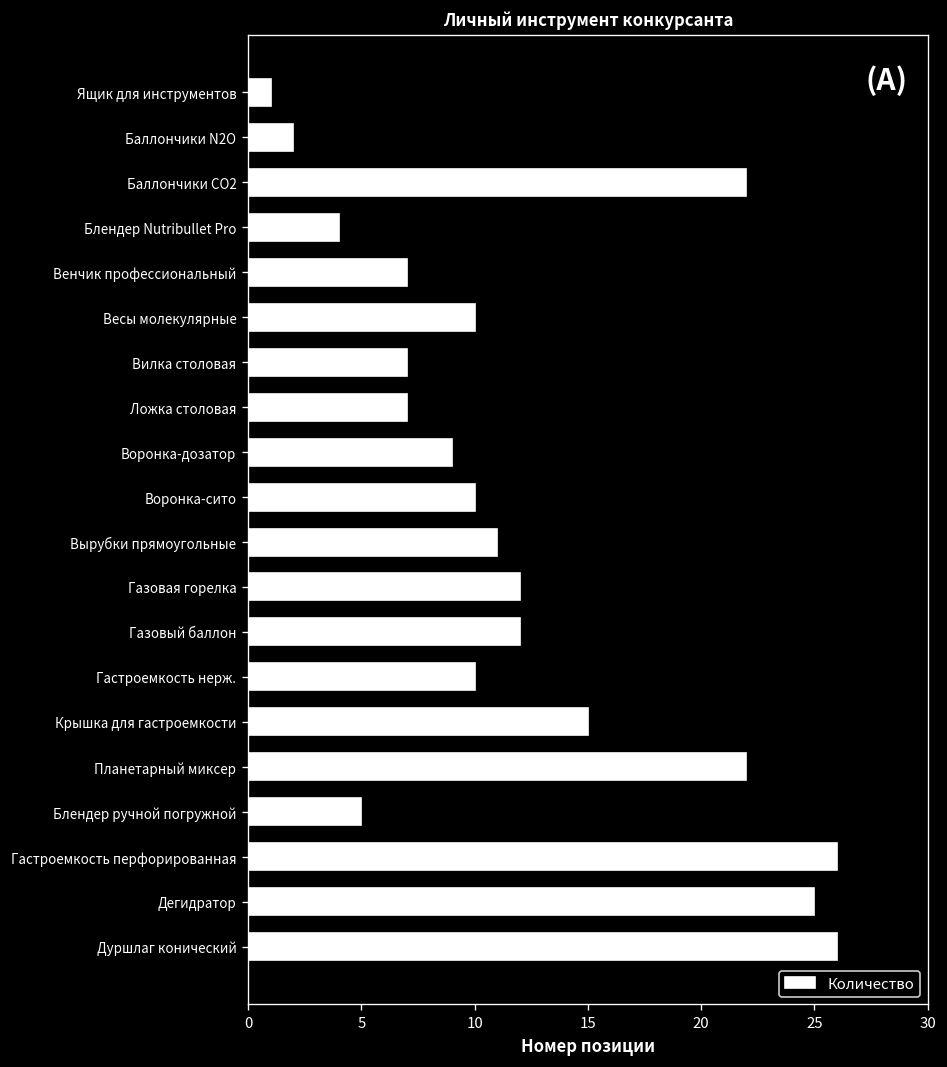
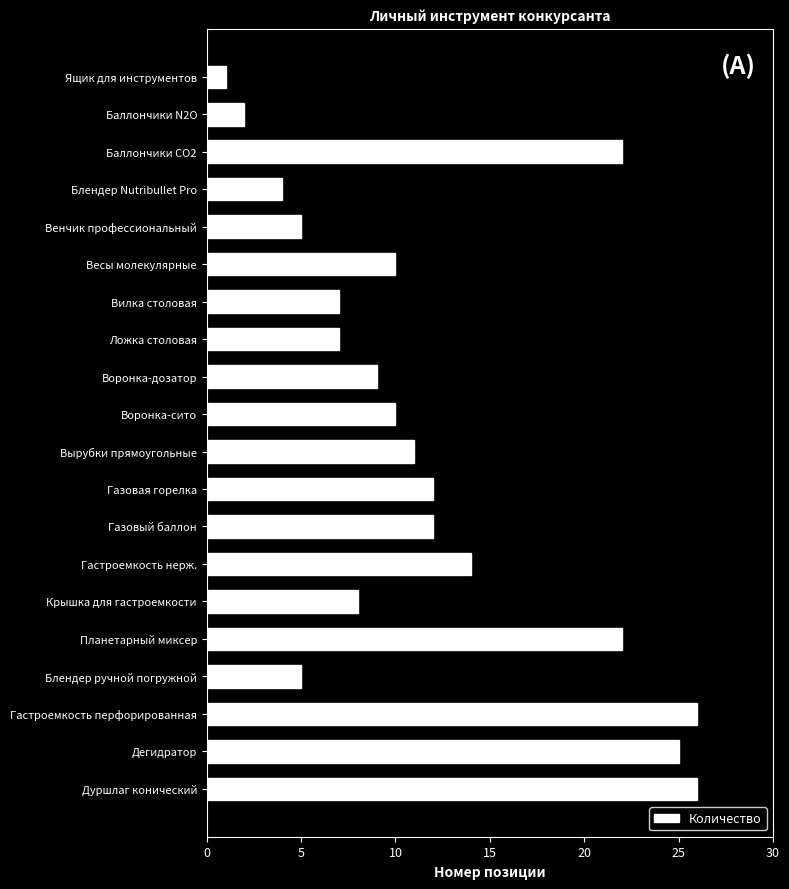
Венчик профессиональный: 7 -> 5
Гастроемкость нерж.: 10 -> 14
Крышка для гастроемкости: 15 -> 8
